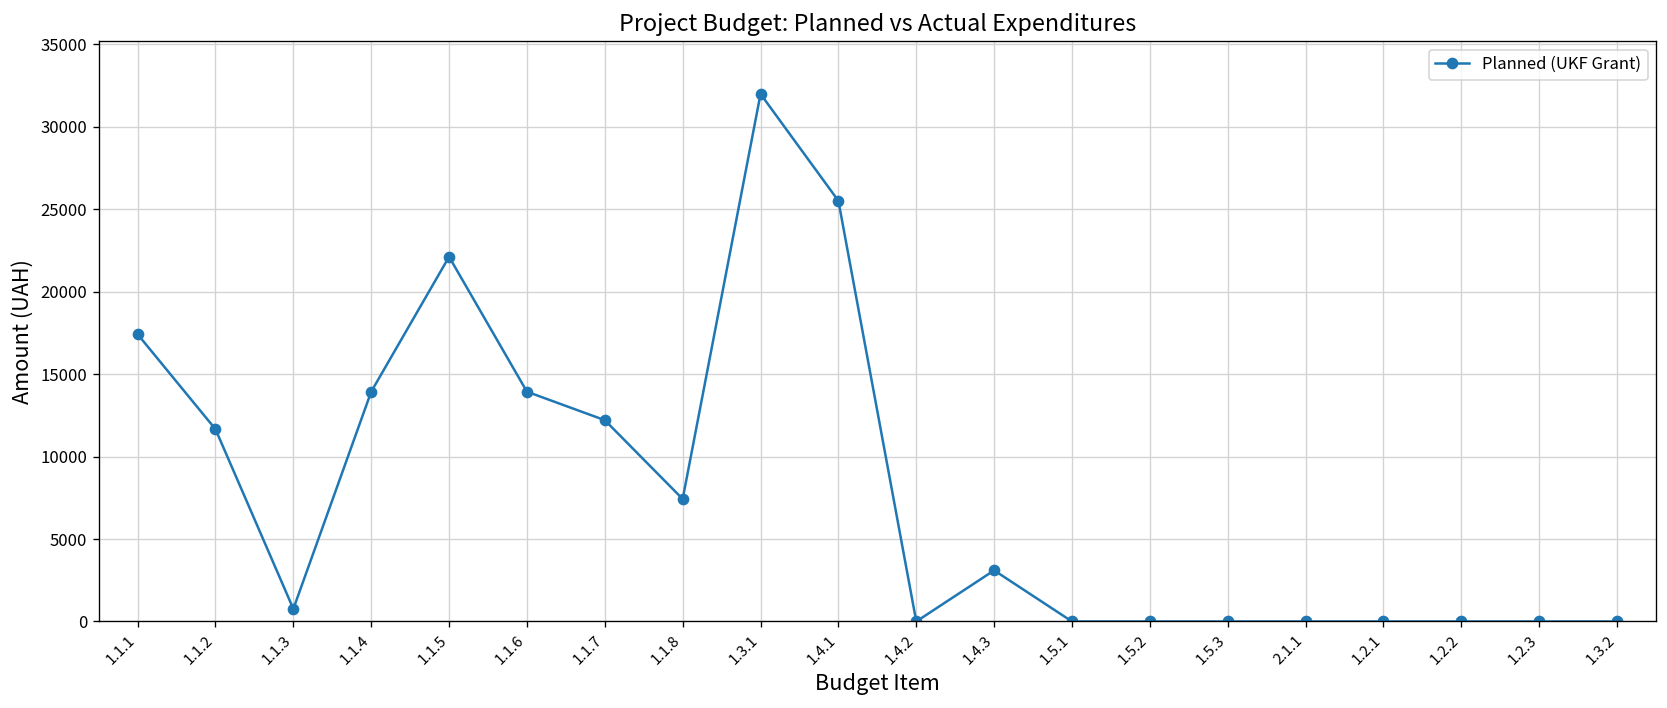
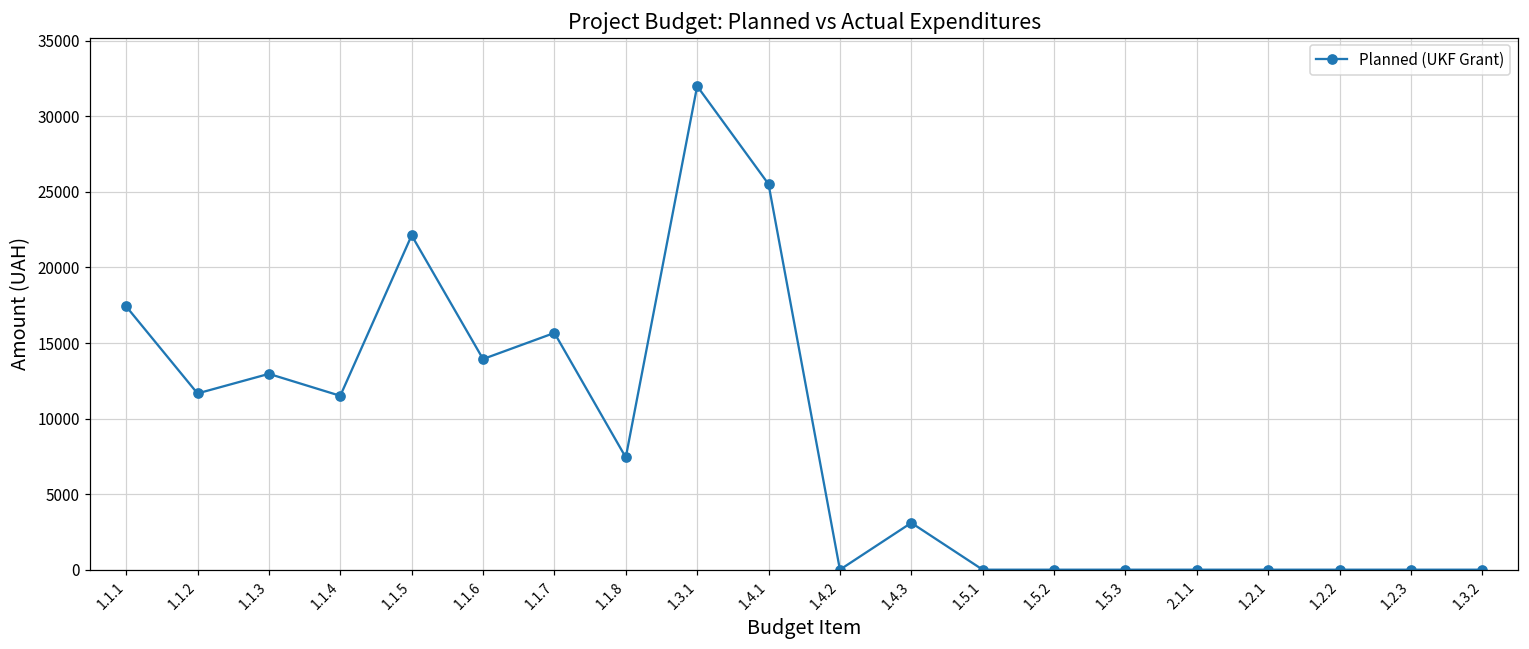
1.1.3: 800 -> 13000
1.1.4: 13900 -> 11500
1.1.7: 12200 -> 15700
